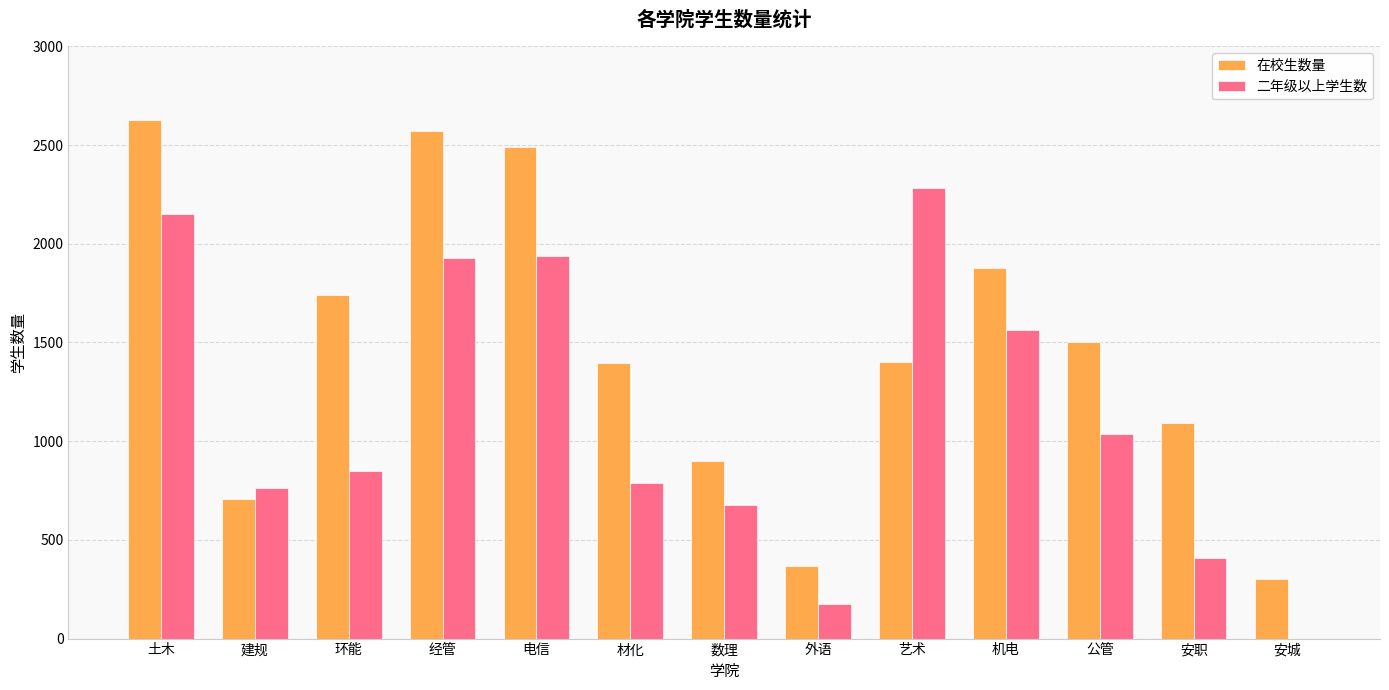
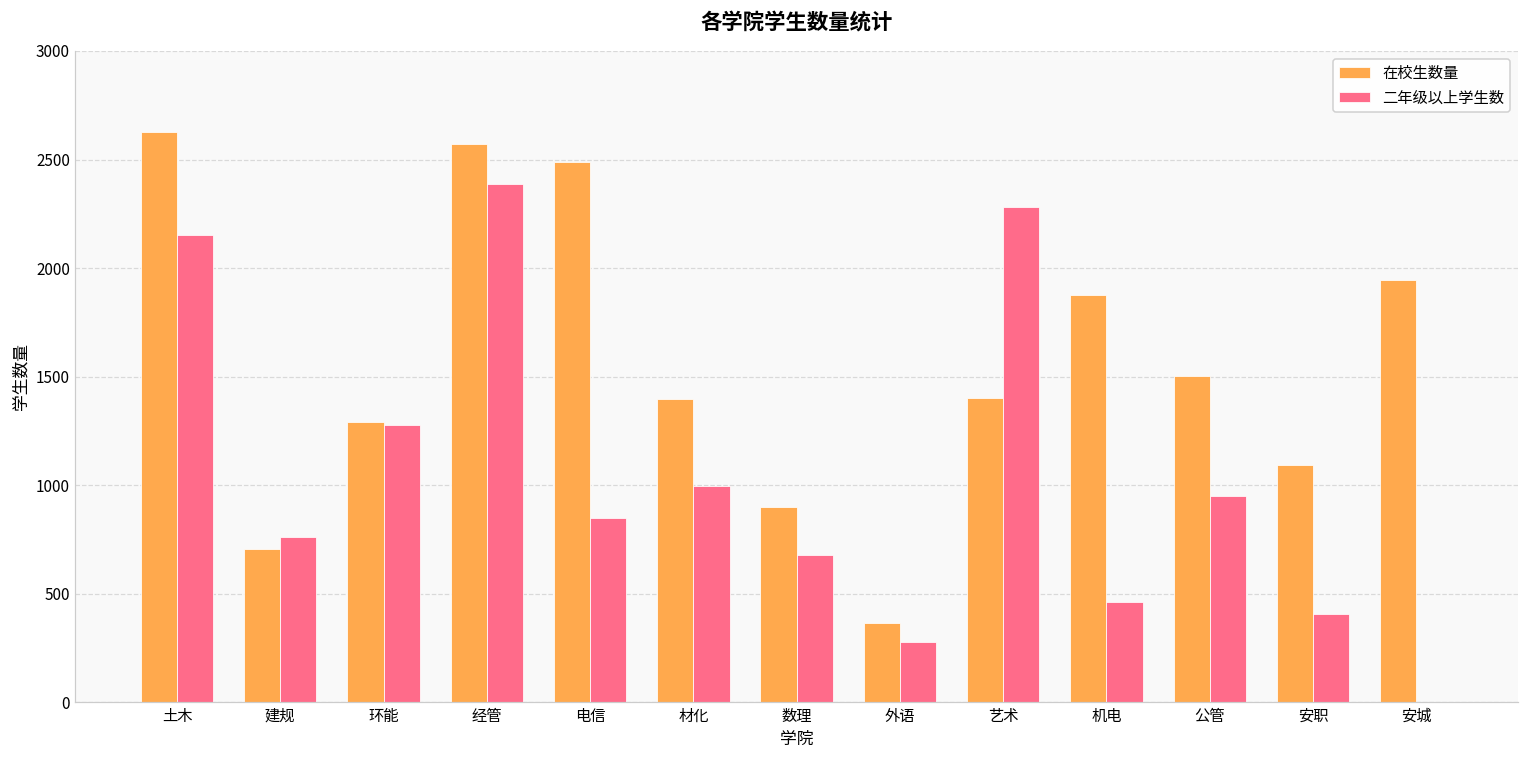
在校生数量, 环能: 1740 -> 1290
二年级以上学生数, 环能: 850 -> 1280
二年级以上学生数, 经管: 1930 -> 2390
二年级以上学生数, 电信: 1940 -> 850
二年级以上学生数, 材化: 790 -> 1000
二年级以上学生数, 外语: 170 -> 280
二年级以上学生数, 机电: 1560 -> 460
二年级以上学生数, 公管: 1040 -> 950
在校生数量, 安城: 300 -> 1940
